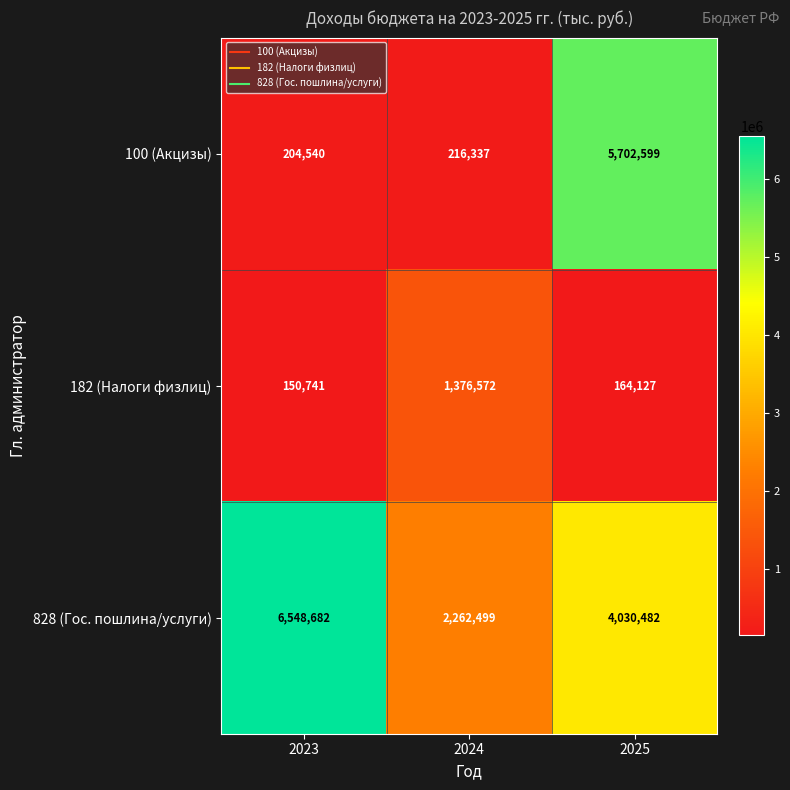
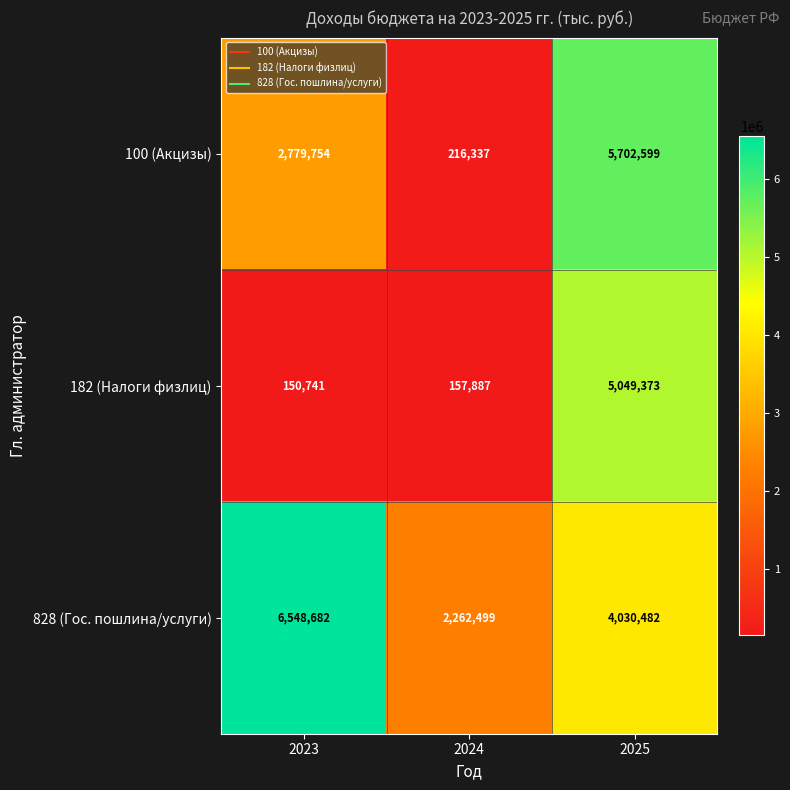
100 (Акцизы), 2023: 204,540 -> 2,779,754
182 (Налоги физлиц), 2024: 1,376,572 -> 157,887
182 (Налоги физлиц), 2025: 164,127 -> 5,049,373
